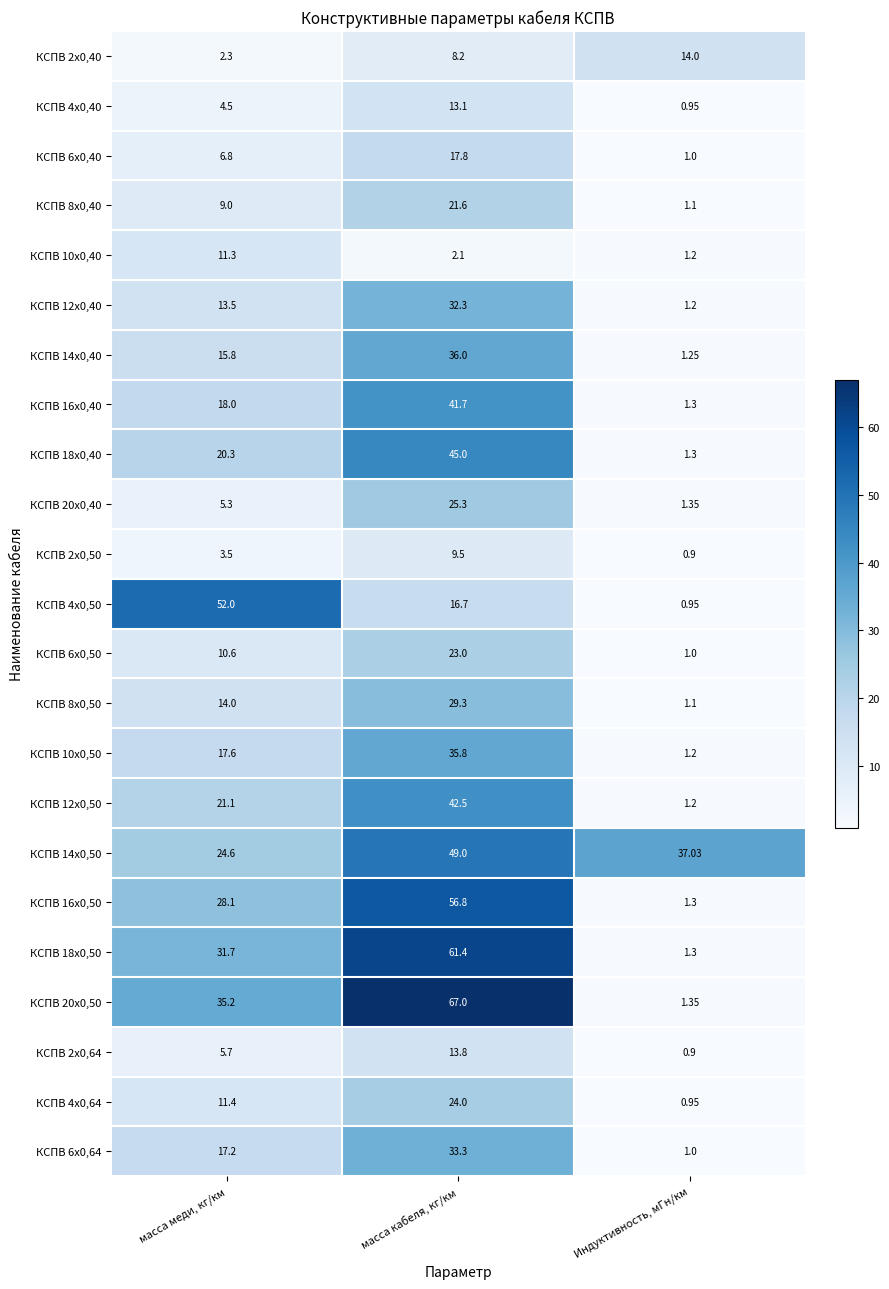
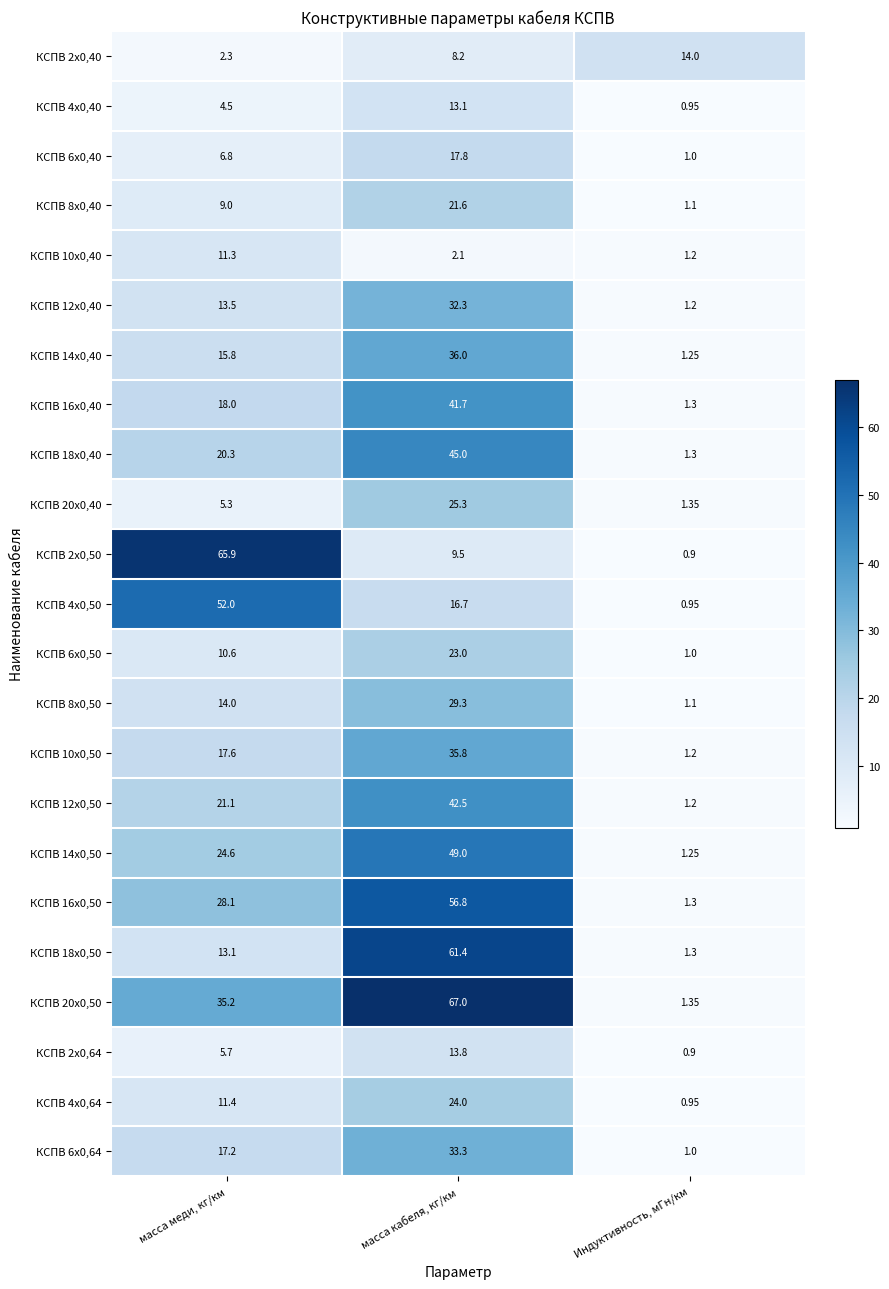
КСПВ 2х0,50, масса меди, кг/км: 3.5 -> 65.9
КСПВ 14х0,50, Индуктивность, мГн/км: 37.03 -> 1.25
КСПВ 18х0,50, масса меди, кг/км: 31.7 -> 13.1
